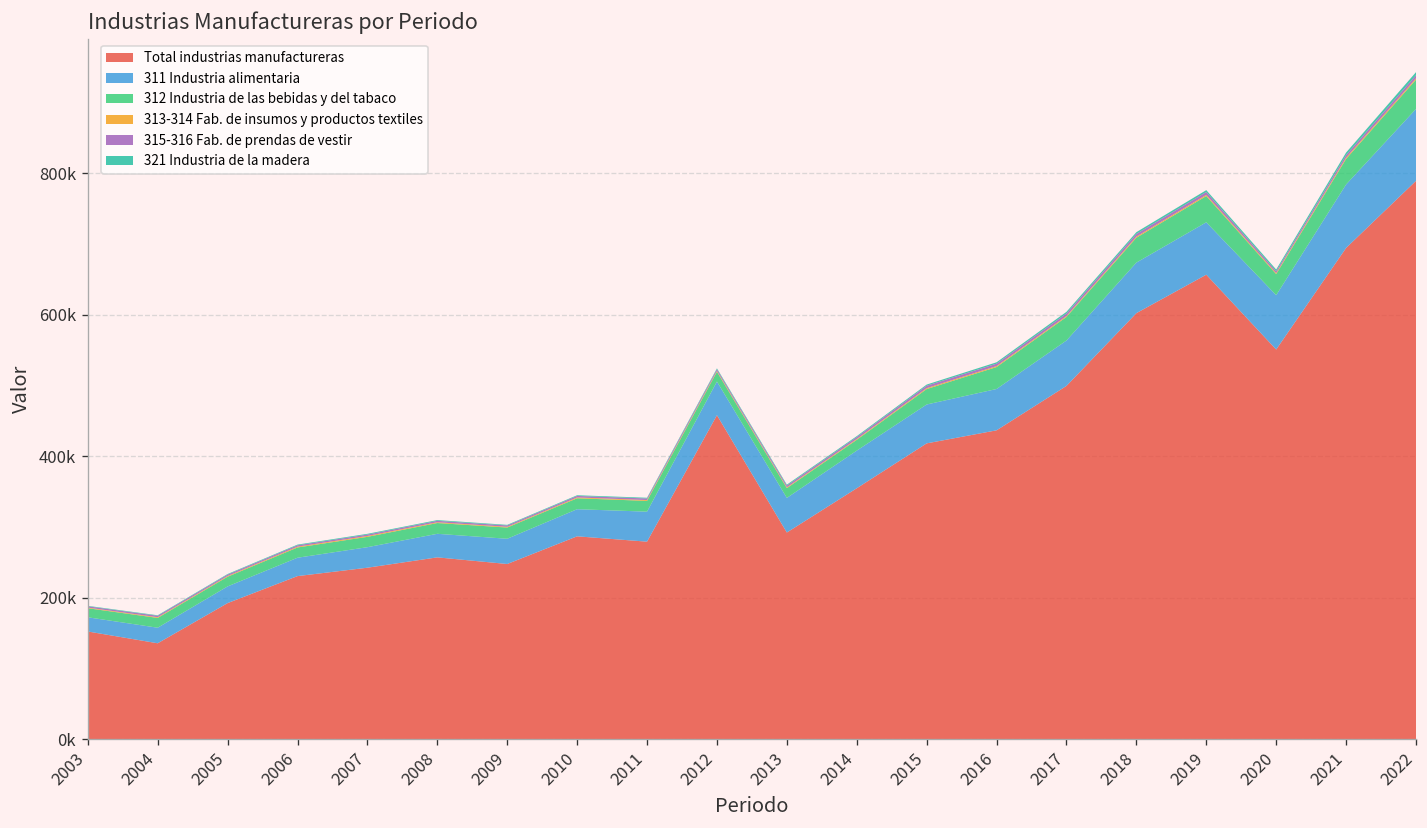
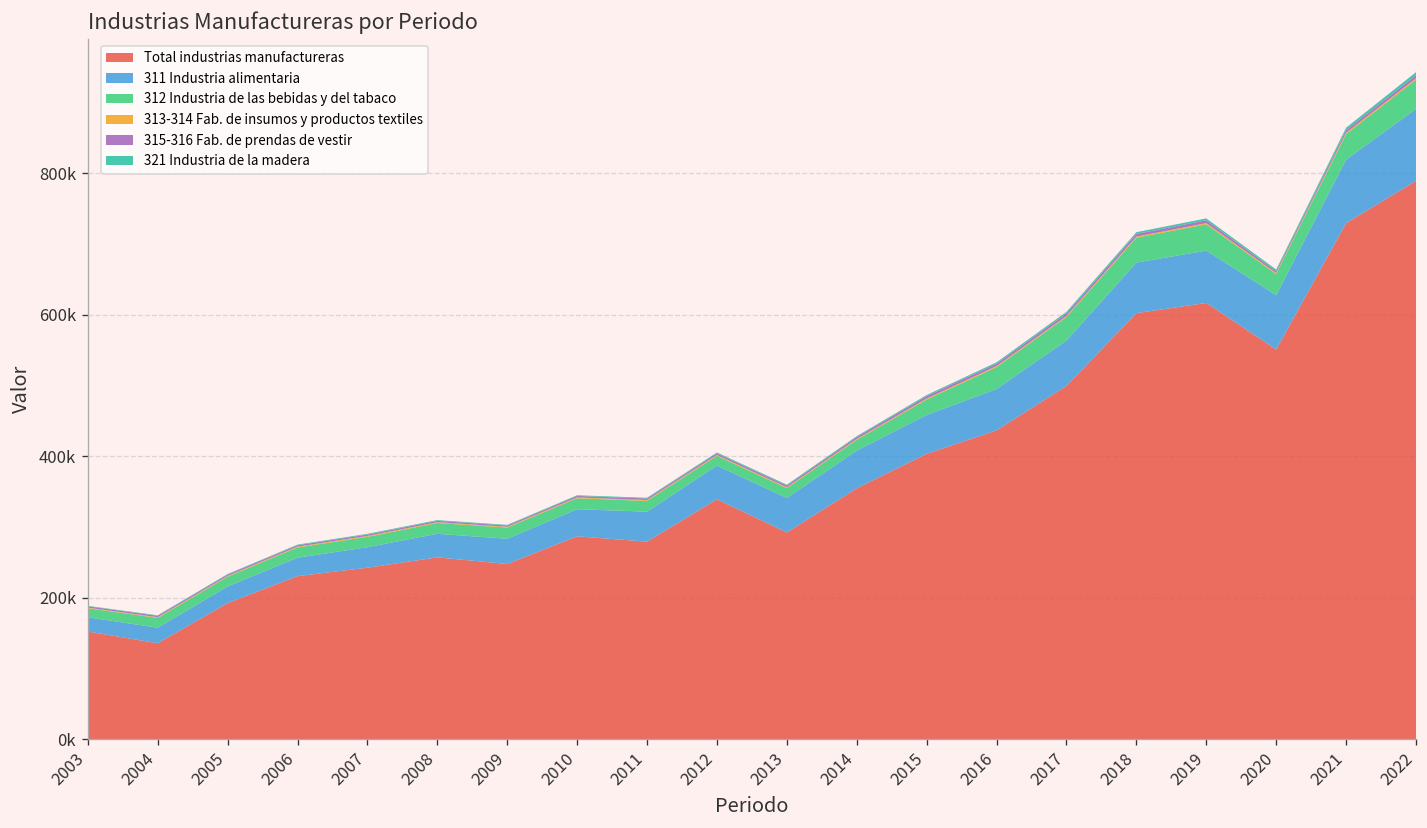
Total industrias manufactureras, 2012: 460000 -> 340000
Total industrias manufactureras, 2015: 420000 -> 400000
Total industrias manufactureras, 2019: 660000 -> 620000
Total industrias manufactureras, 2021: 690000 -> 730000
